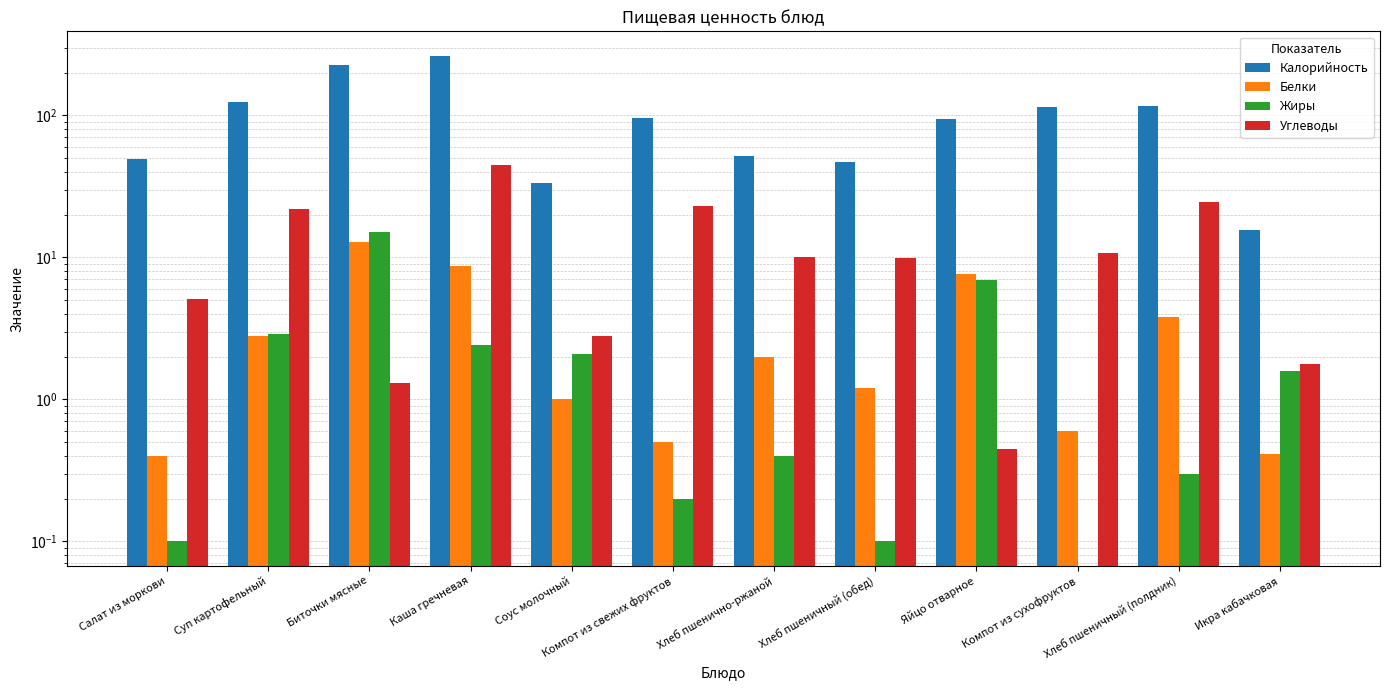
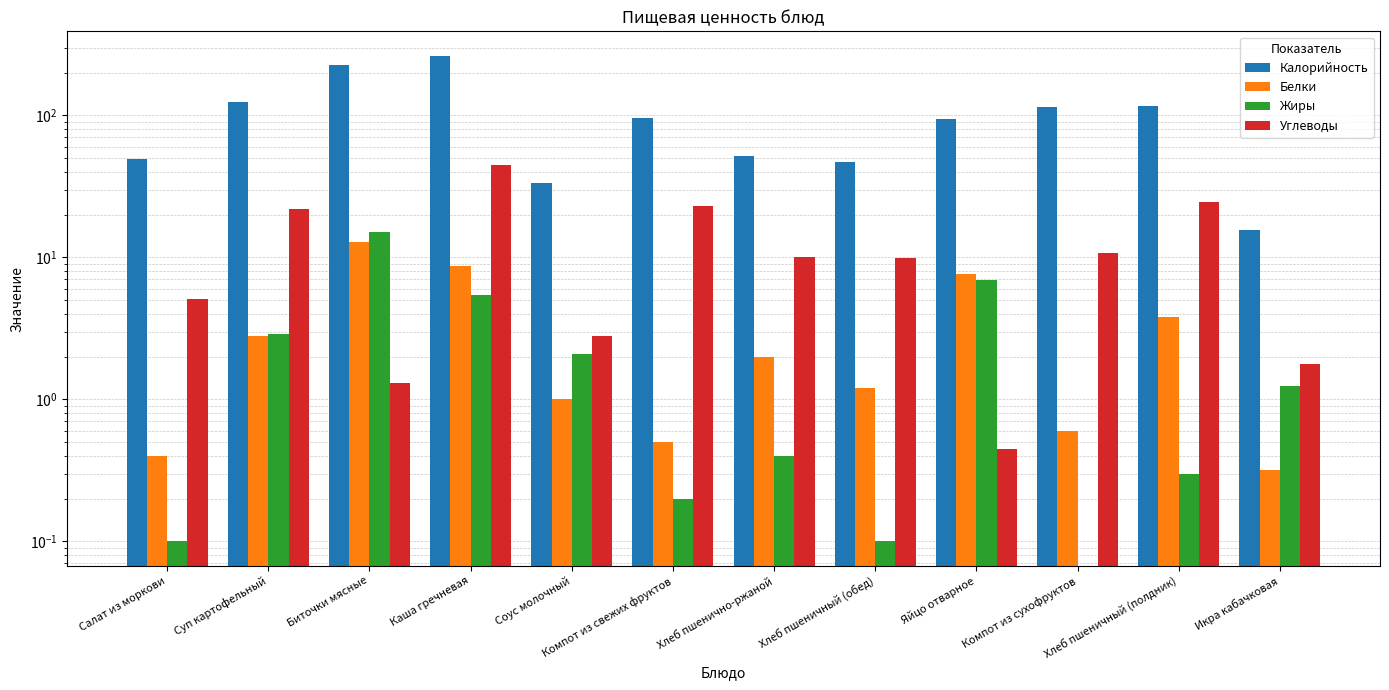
Жиры, Каша гречневая: 2.4 -> 5.4
Белки, Икра кабачковая: 0.41 -> 0.32
Жиры, Икра кабачковая: 1.6 -> 1.2
